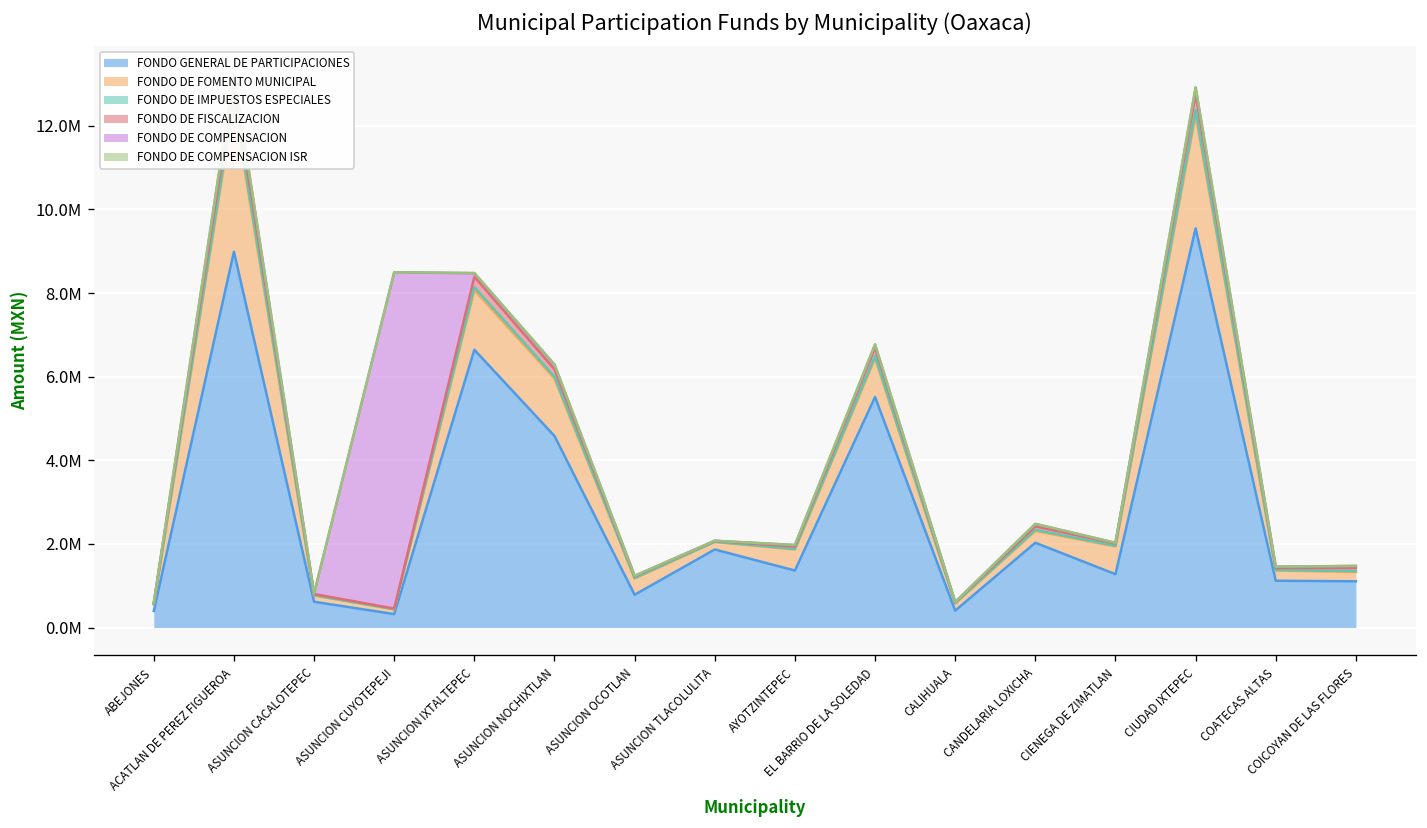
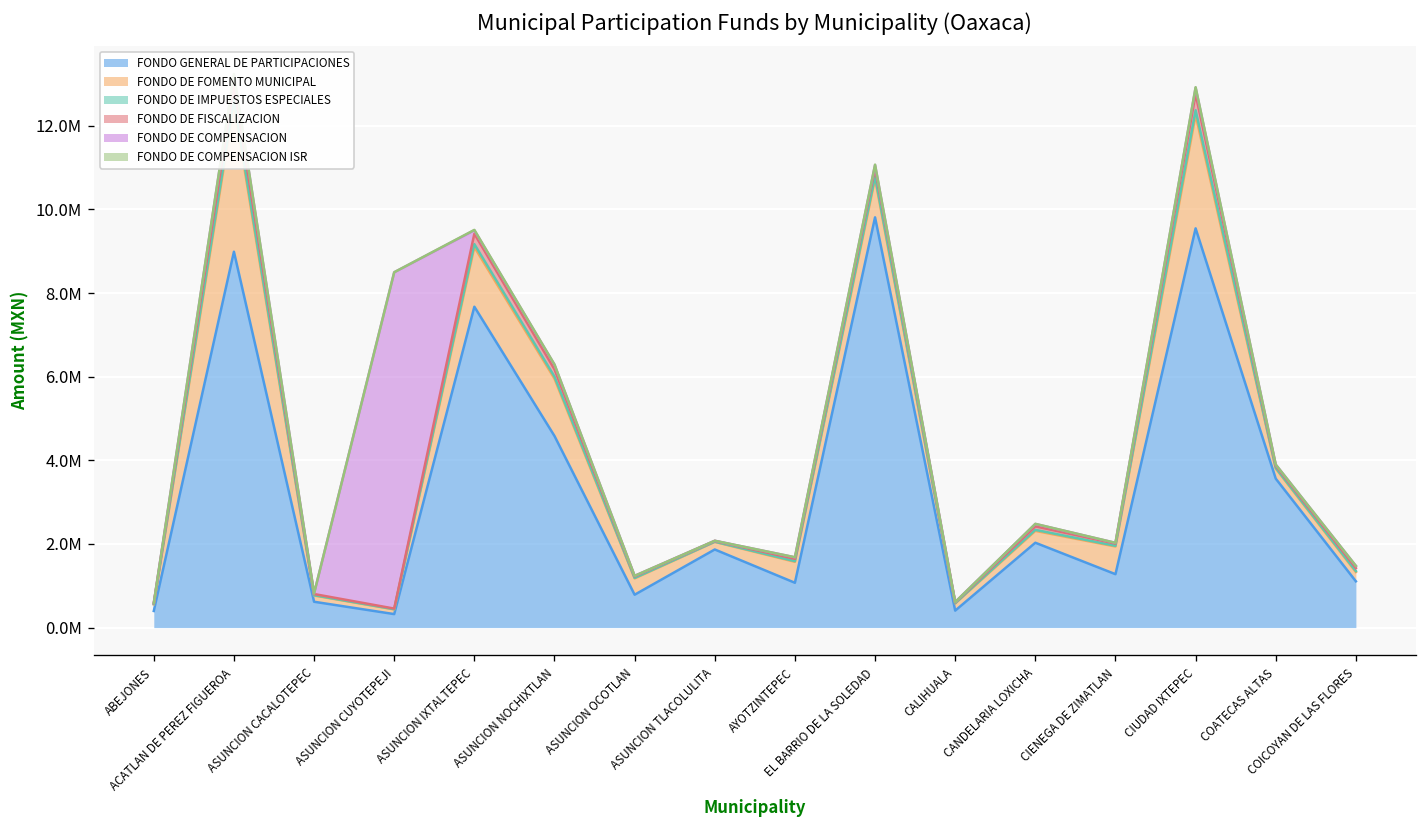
FONDO GENERAL DE PARTICIPACIONES, ASUNCION IXTALTEPEC: 6600000 -> 7700000
FONDO GENERAL DE PARTICIPACIONES, AYOTZINTEPEC: 1400000 -> 1100000
FONDO GENERAL DE PARTICIPACIONES, EL BARRIO DE LA SOLEDAD: 5500000 -> 9800000
FONDO GENERAL DE PARTICIPACIONES, COATECAS ALTAS: 1100000 -> 3600000
